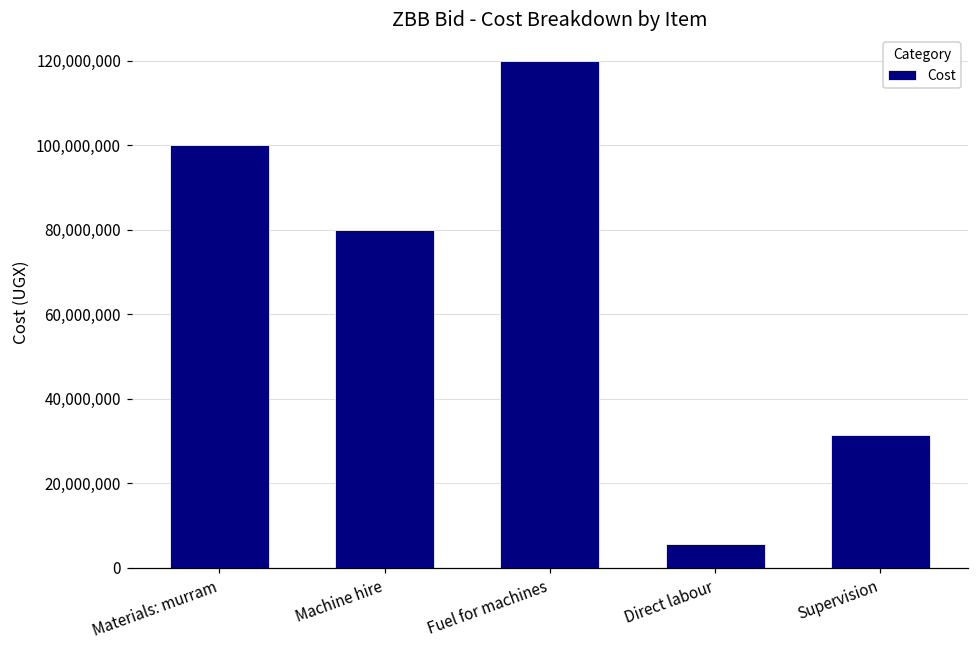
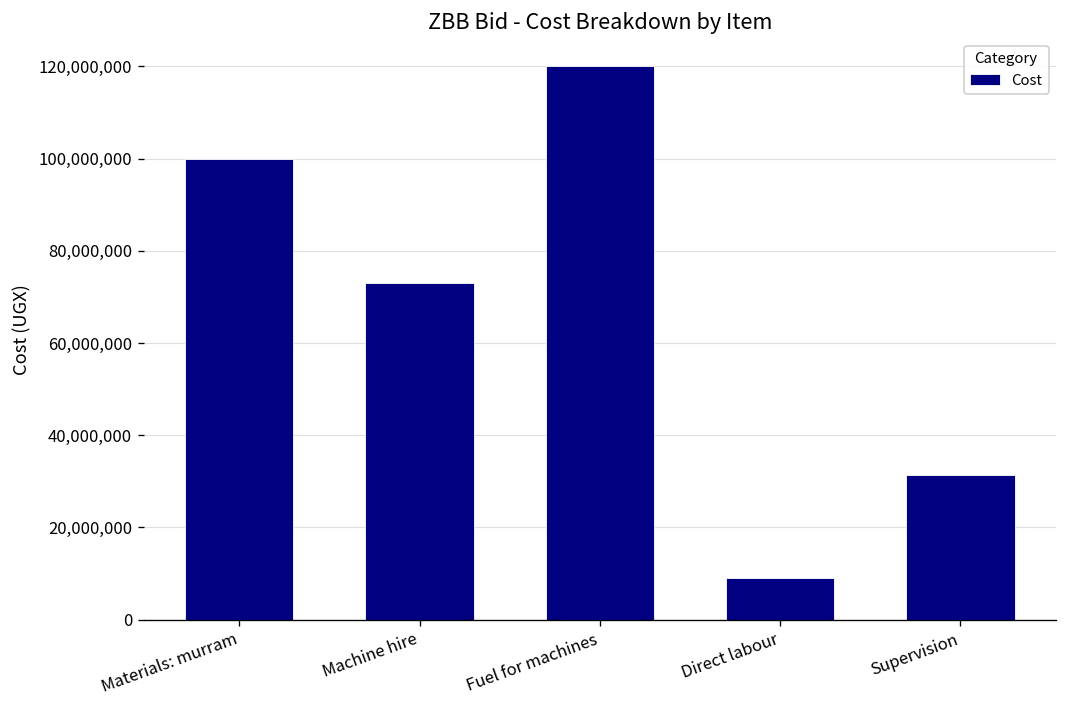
Machine hire: 80,000,000 -> 73,000,000
Direct labour: 6,000,000 -> 9,000,000
